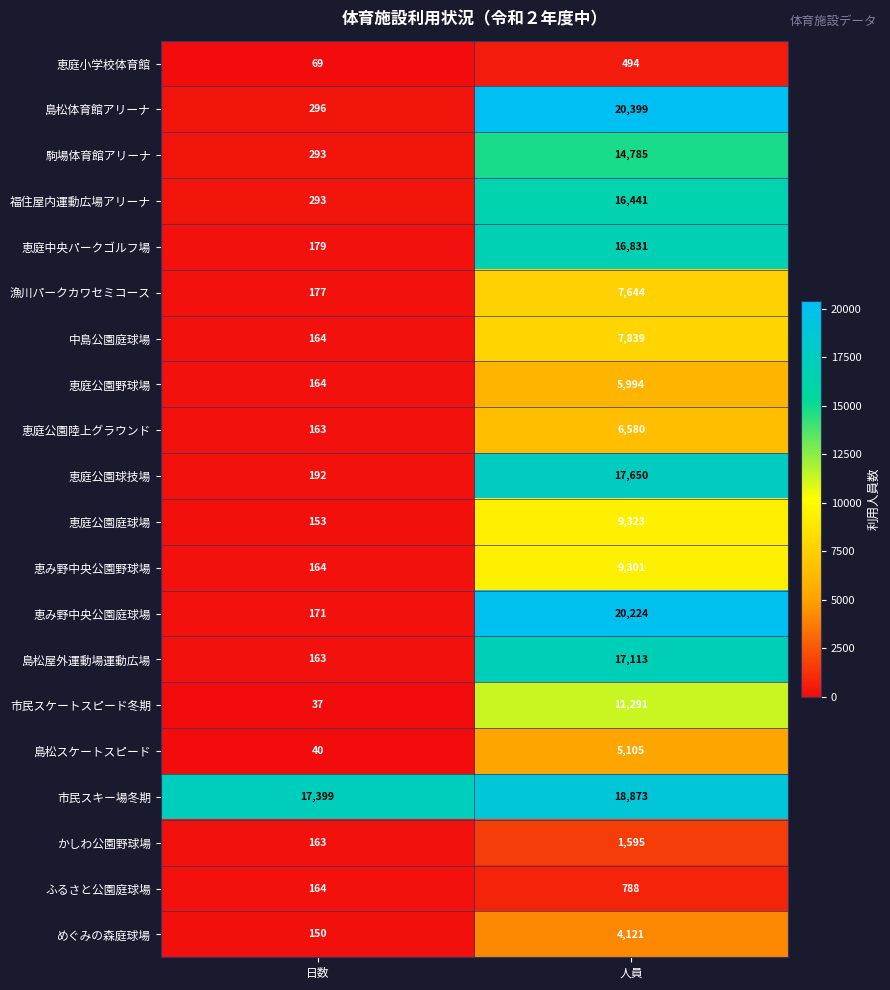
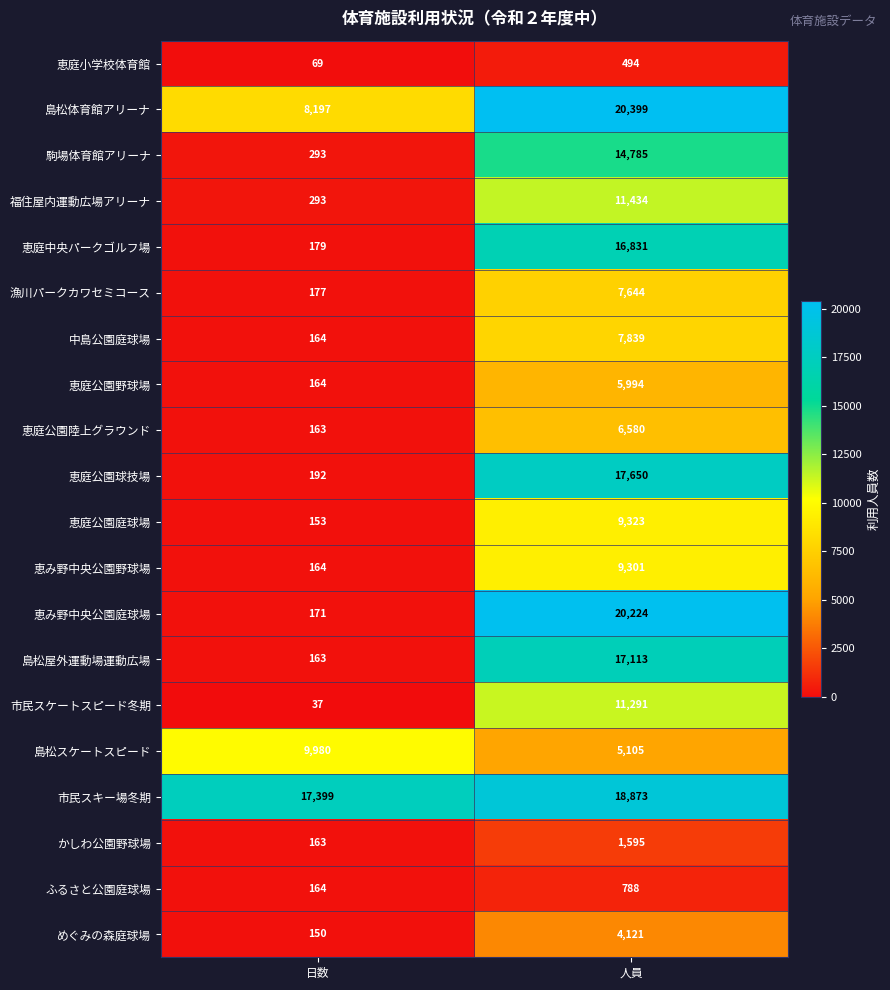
島松体育館アリーナ, 日数: 296 -> 8,197
福住屋内運動広場アリーナ, 人員: 16,441 -> 11,434
島松スケートスピード, 日数: 40 -> 9,980
